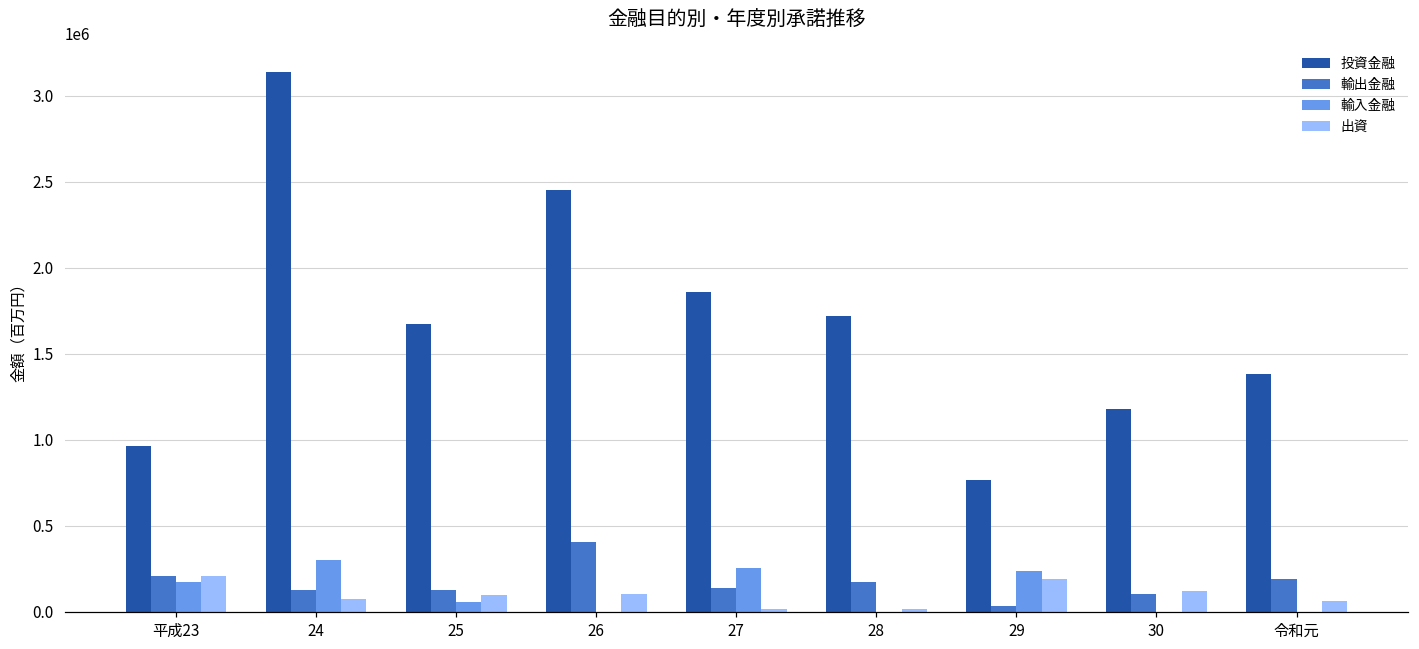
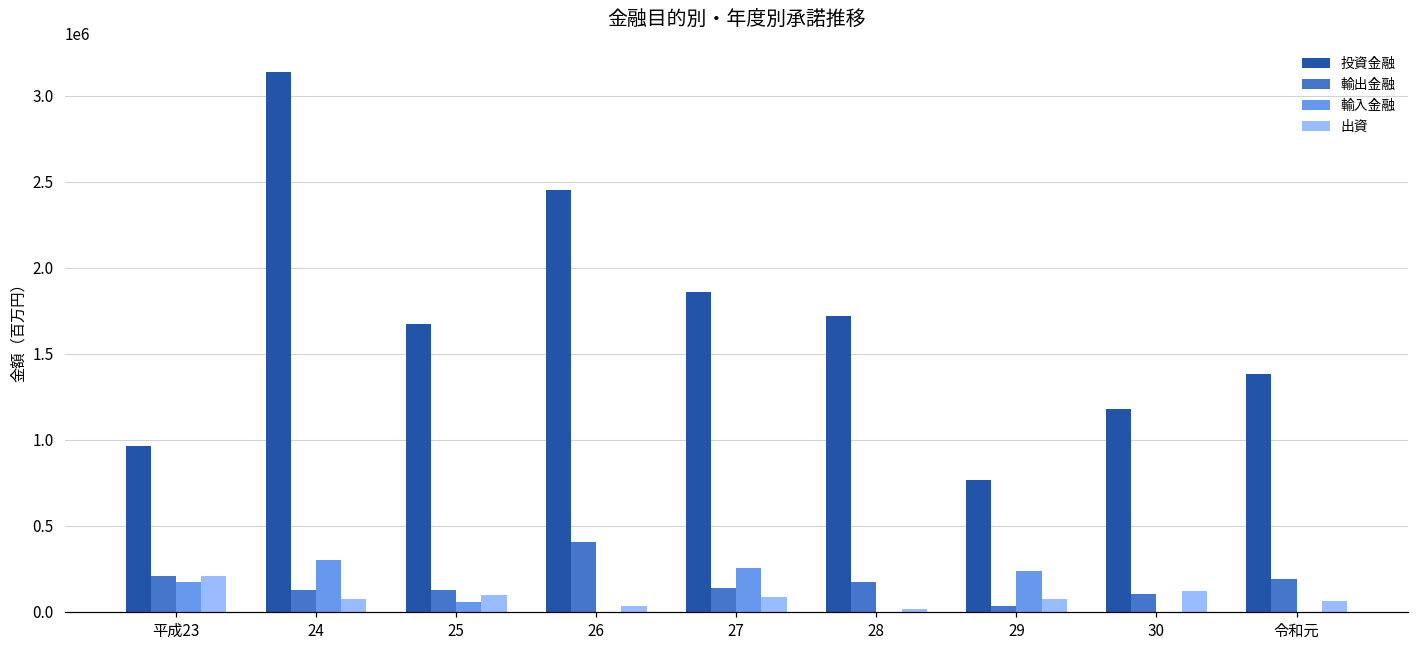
出資, 26: 110000 -> 30000
出資, 27: 10000 -> 90000
出資, 29: 190000 -> 80000
